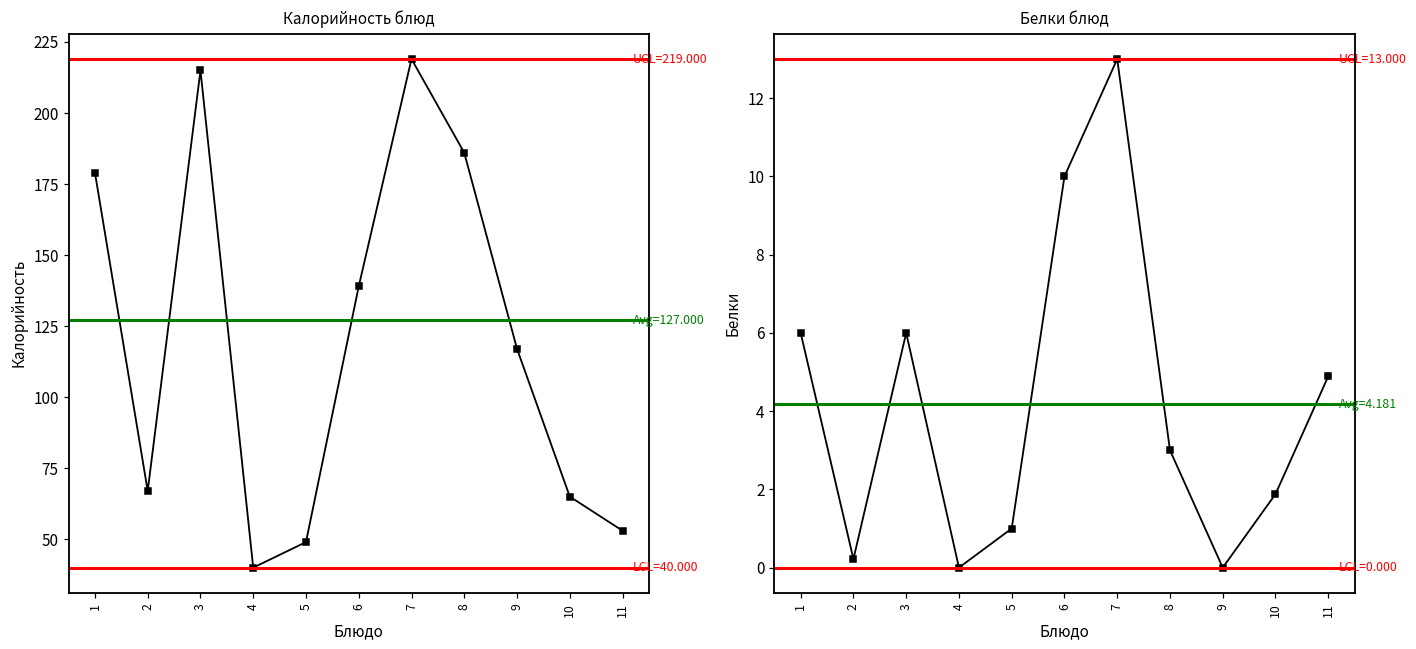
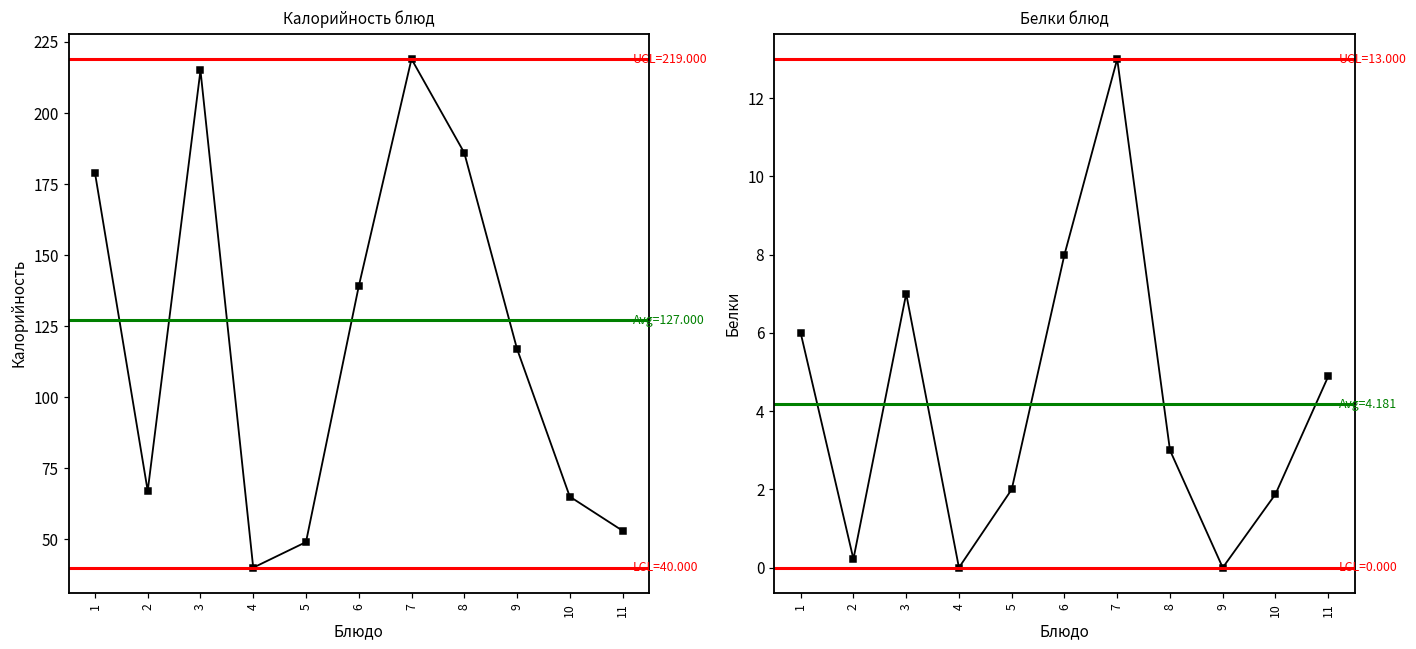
Белки блюд, 3: 6 -> 7
Белки блюд, 5: 1 -> 2
Белки блюд, 6: 10 -> 8
